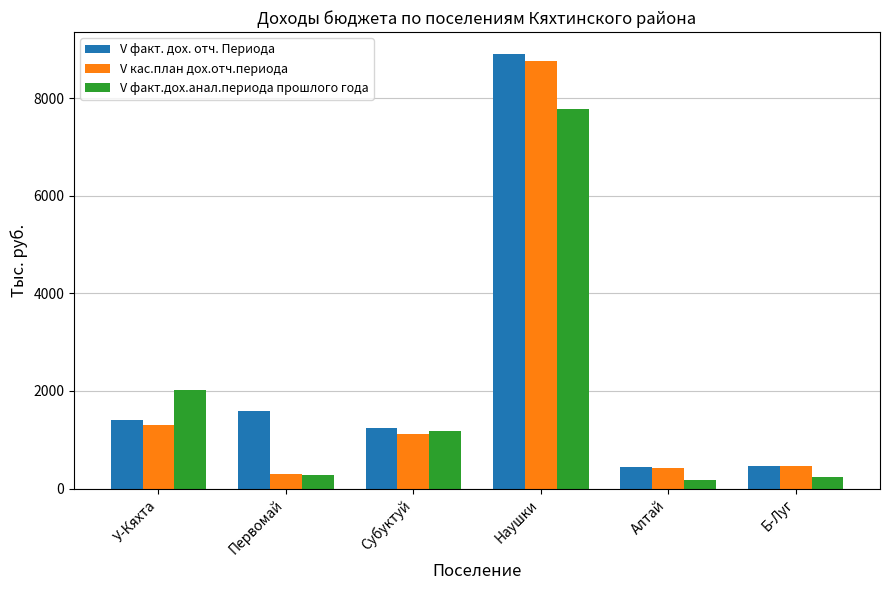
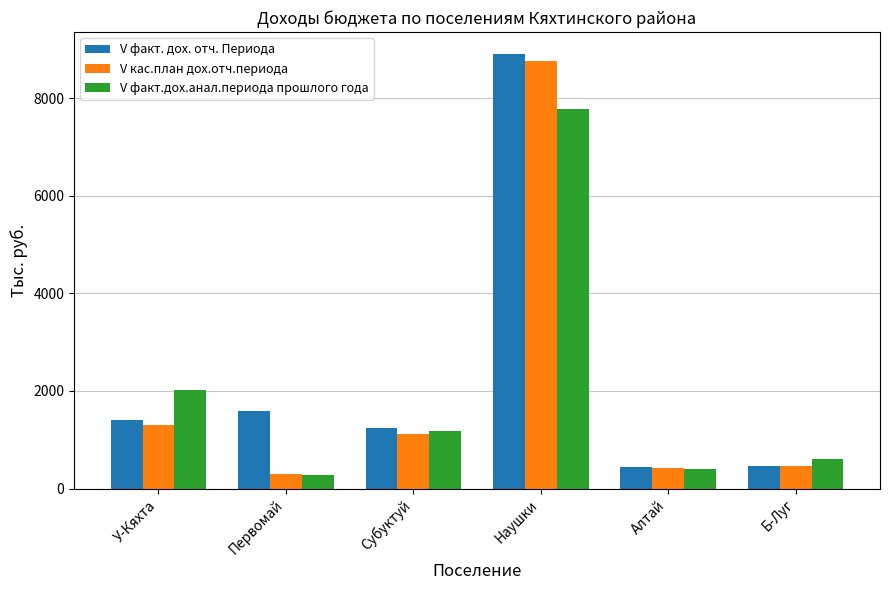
V факт.дох.анал.периода прошлого года, Алтай: 200 -> 400
V факт.дох.анал.периода прошлого года, Б-Луг: 200 -> 600
